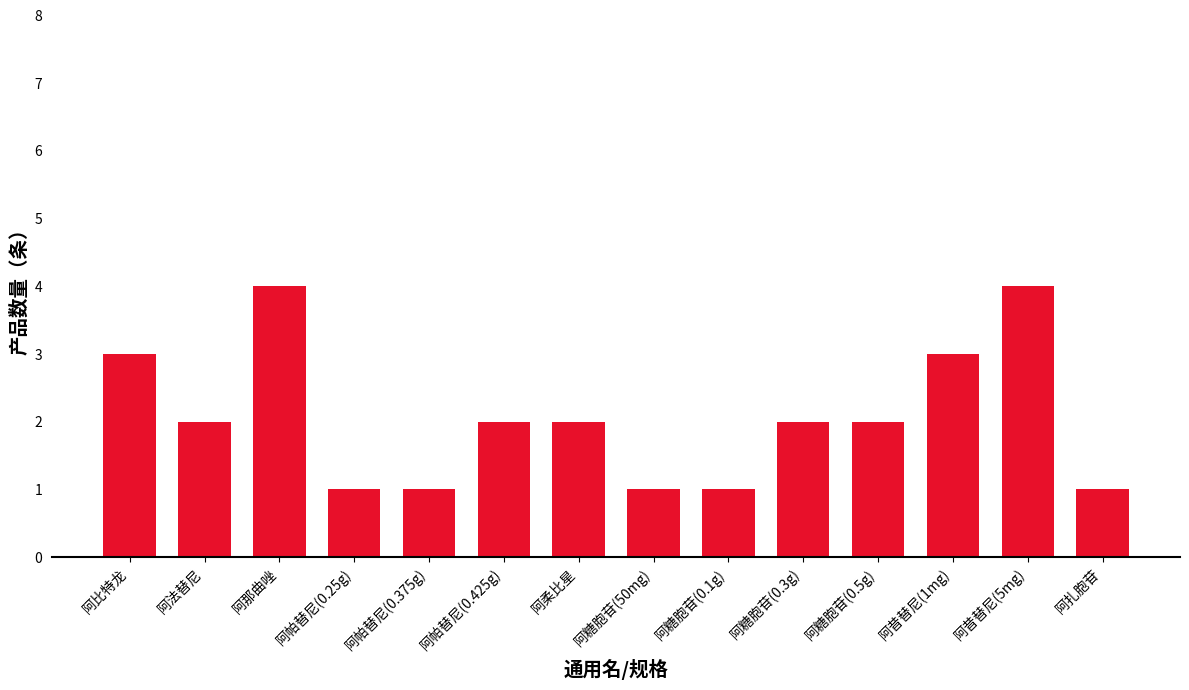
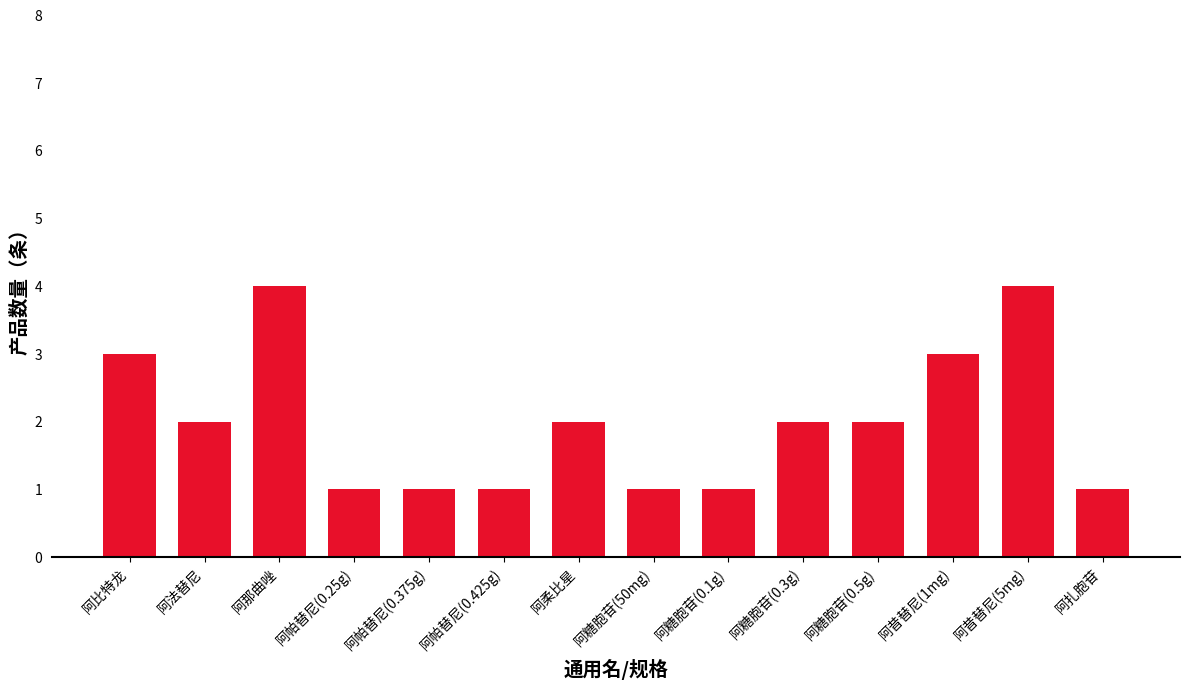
阿帕替尼(0.425g): 2 -> 1
